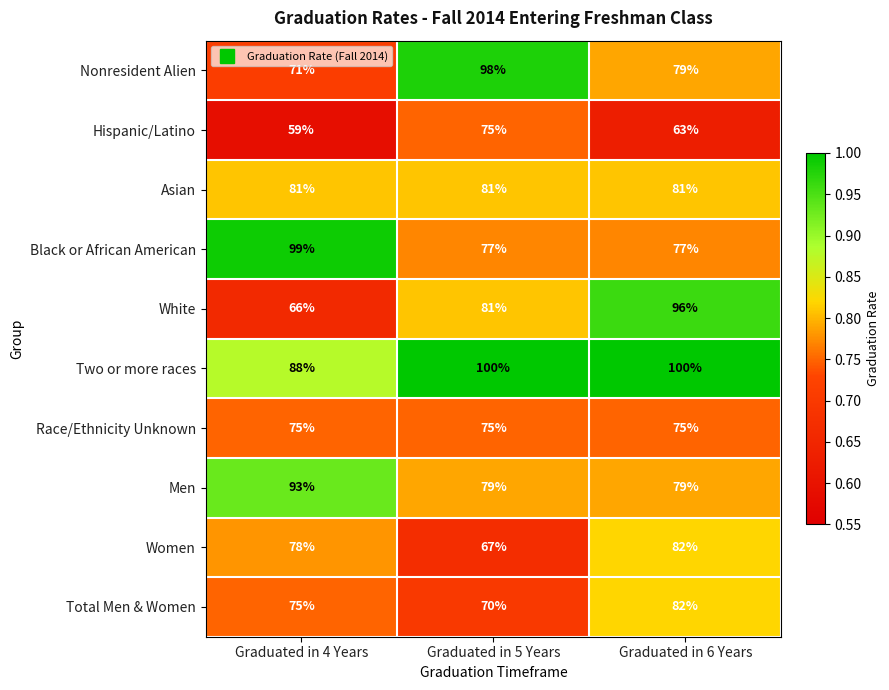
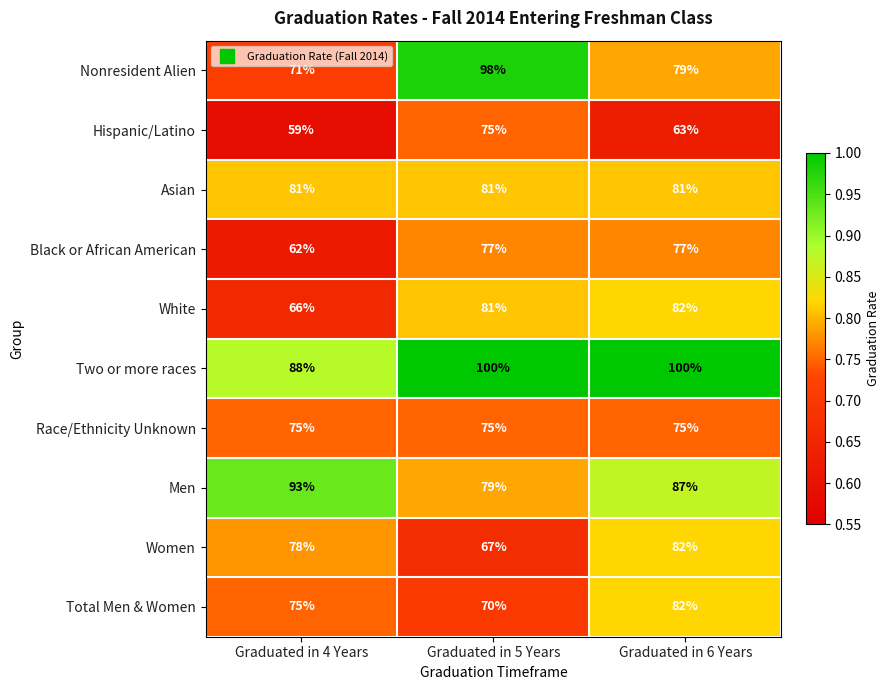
Black or African American, Graduated in 4 Years: 99% -> 62%
White, Graduated in 6 Years: 96% -> 82%
Men, Graduated in 6 Years: 79% -> 87%
